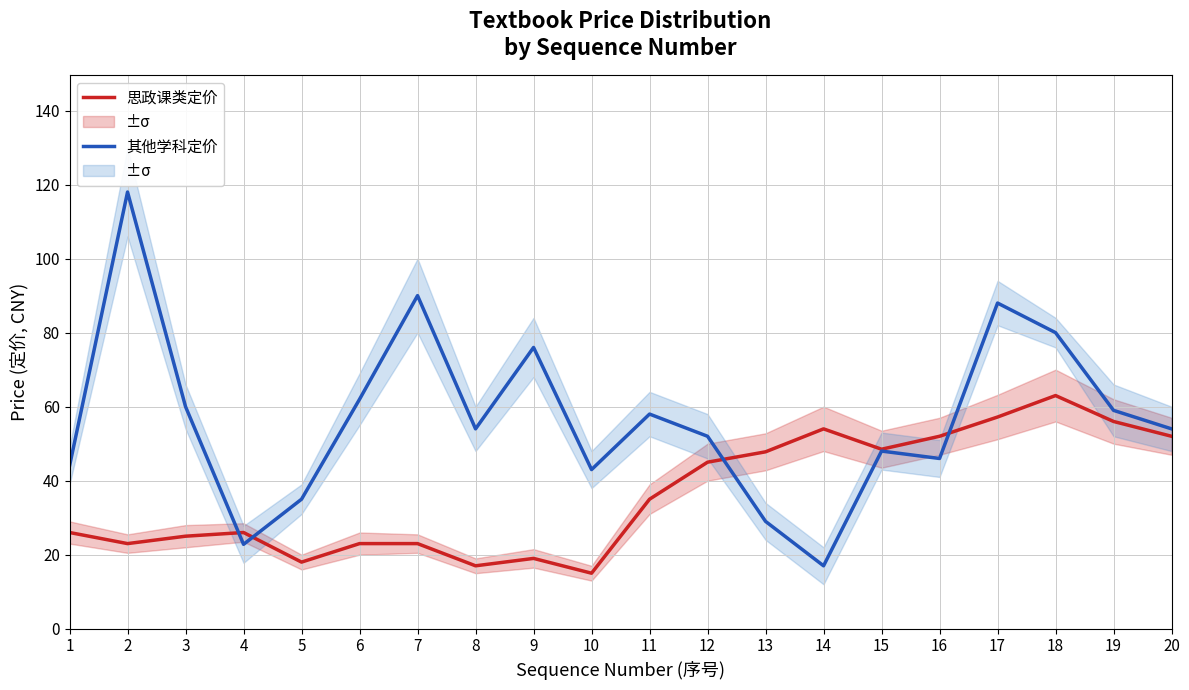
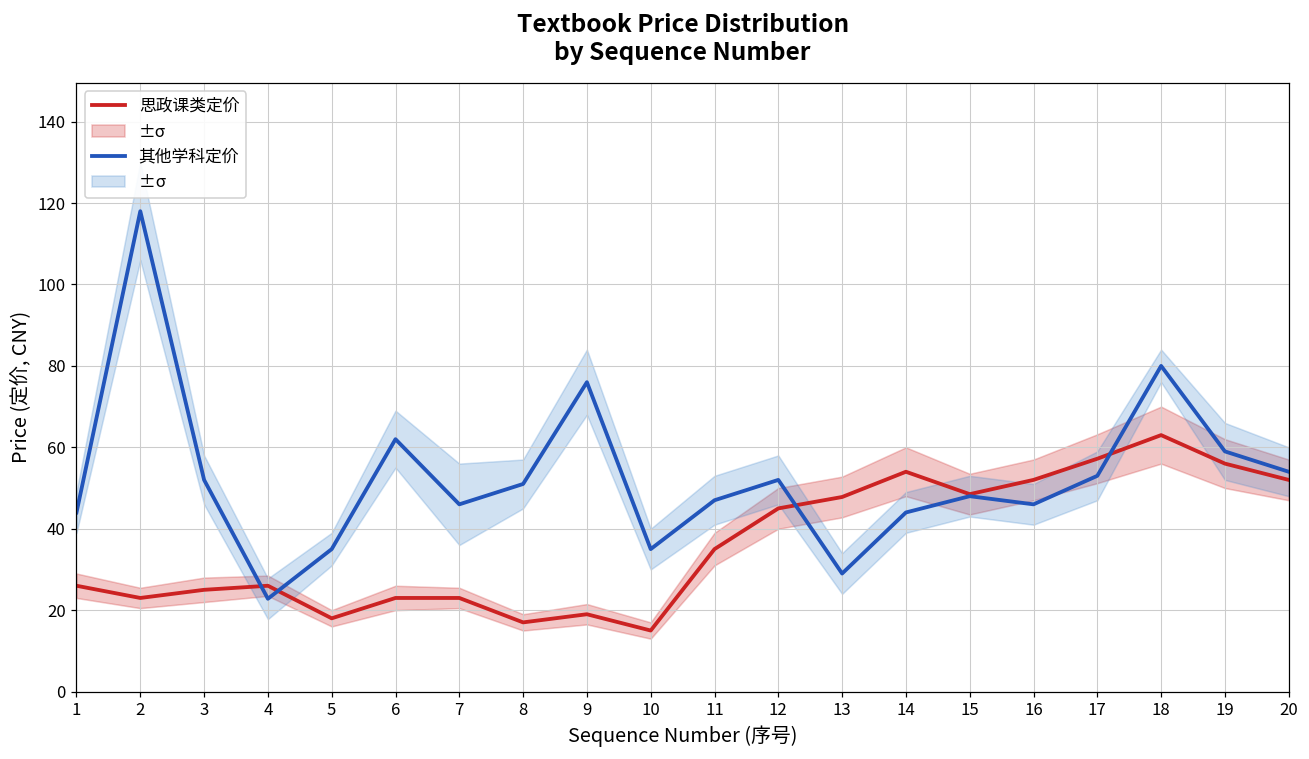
其他学科定价, 3: 60 -> 52
其他学科定价, 7: 90 -> 46
其他学科定价, 8: 54 -> 51
其他学科定价, 10: 43 -> 35
其他学科定价, 11: 58 -> 47
其他学科定价, 14: 17 -> 44
其他学科定价, 17: 88 -> 53
